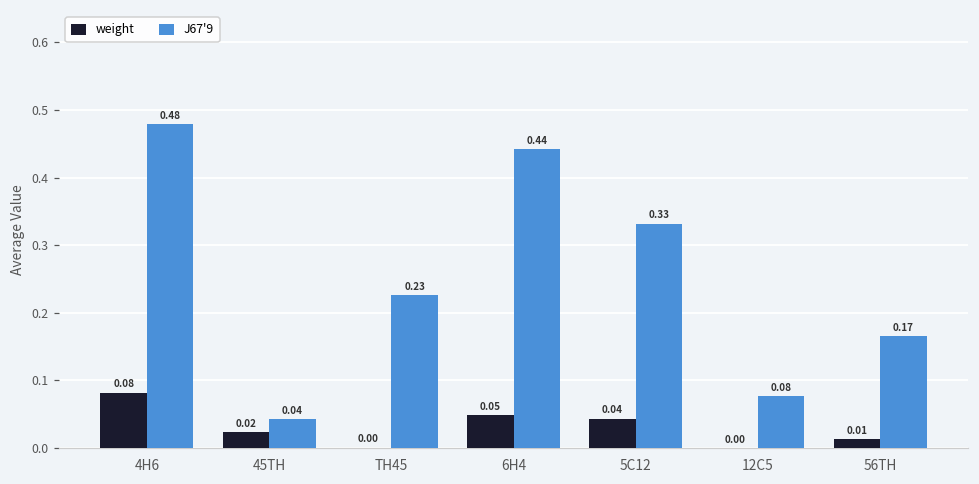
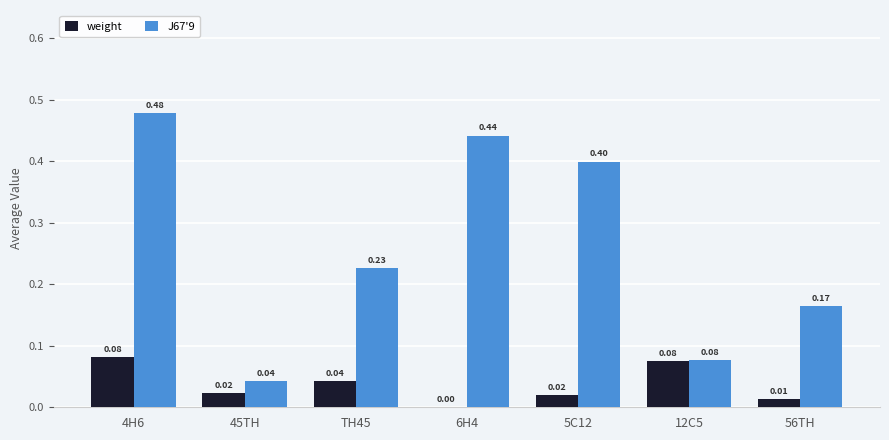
weight, TH45: 0.00 -> 0.04
weight, 6H4: 0.05 -> 0.00
weight, 5C12: 0.04 -> 0.02
J67'9, 5C12: 0.33 -> 0.40
weight, 12C5: 0.00 -> 0.08
